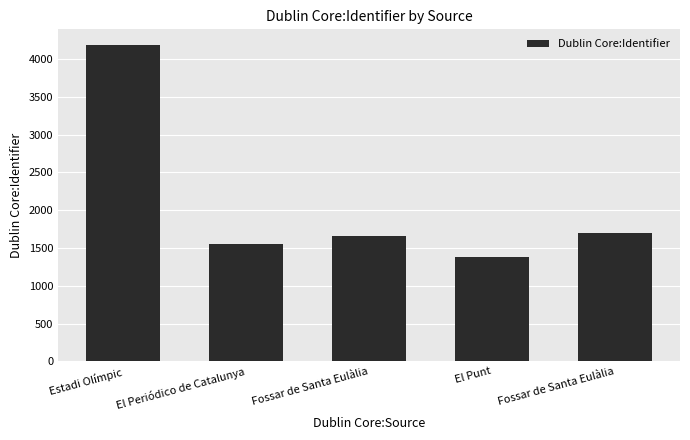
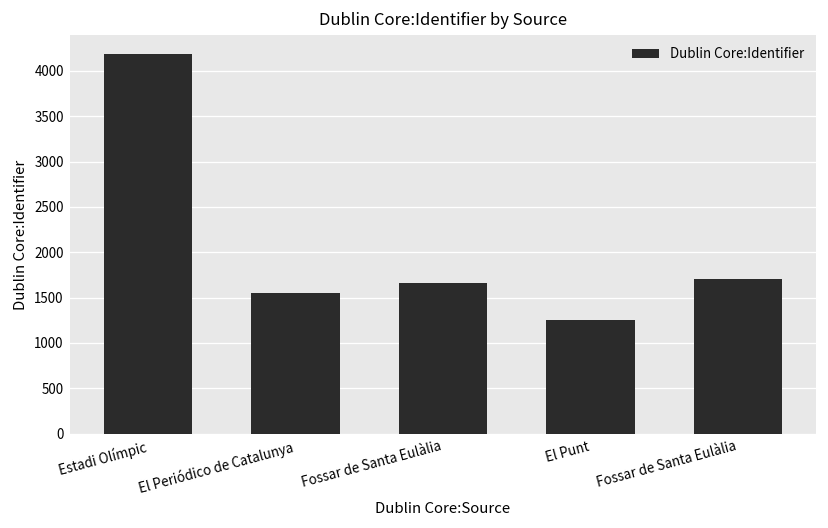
El Punt: 1400 -> 1300
